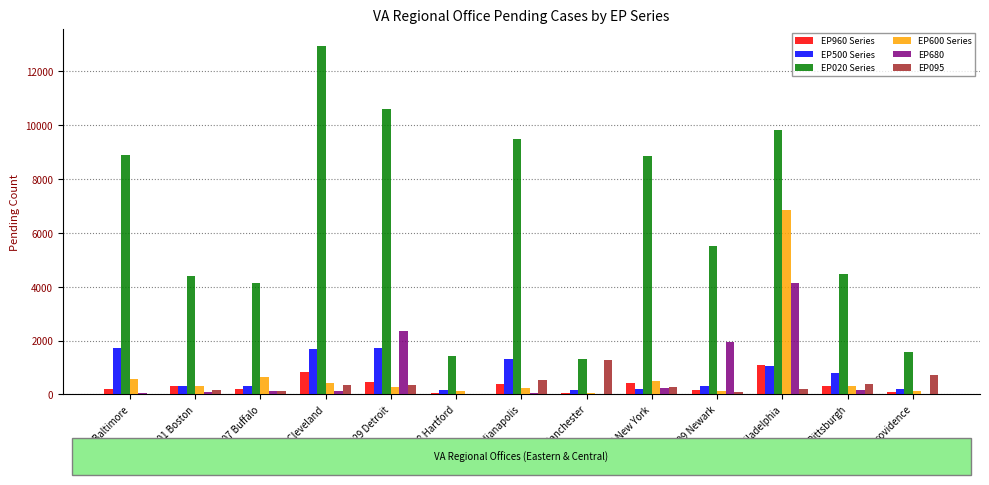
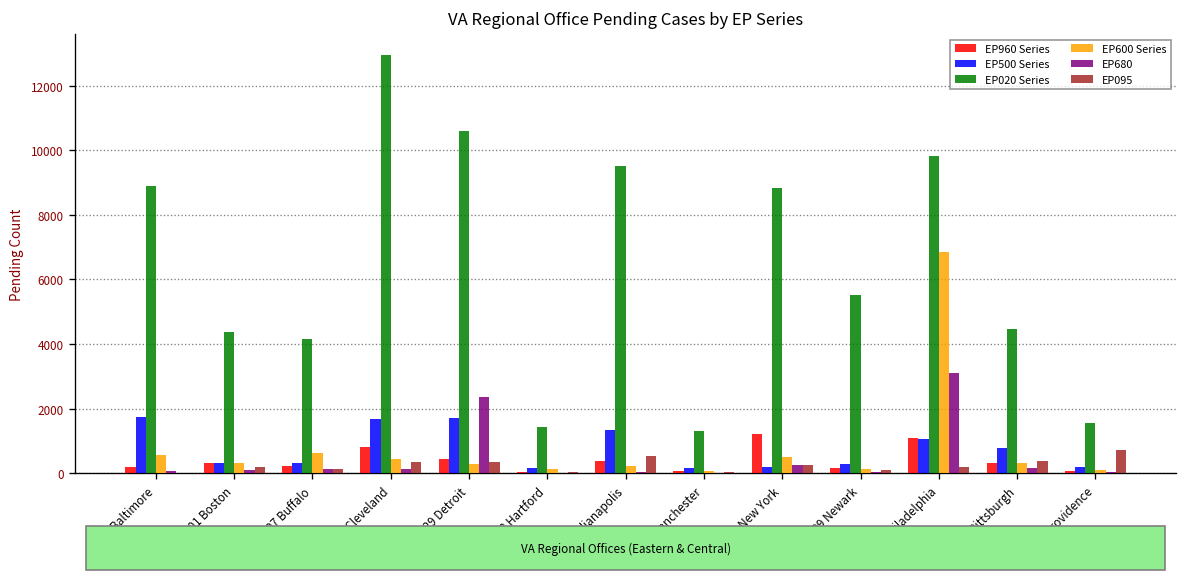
EP095, 373 Manchester: 1300 -> 0
EP960 Series, 306 New York: 400 -> 1200
EP680, 309 Newark: 2000 -> 0
EP680, 310 Philadelphia: 4100 -> 3100
